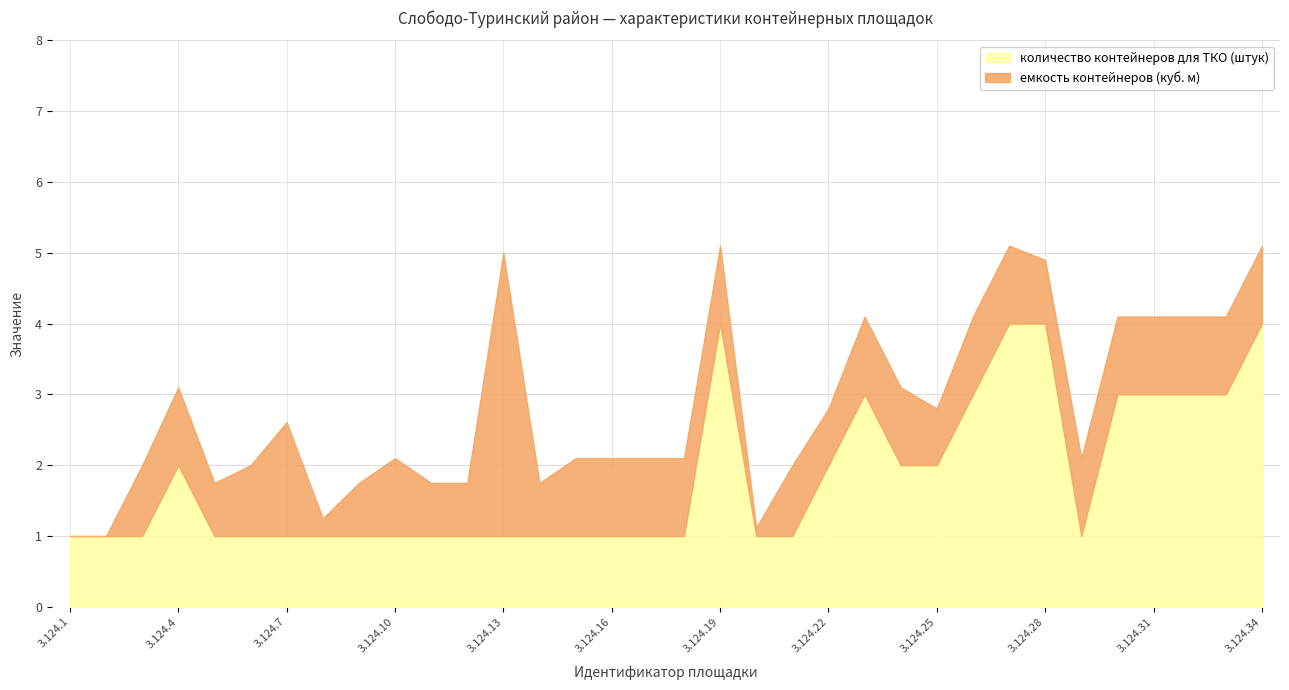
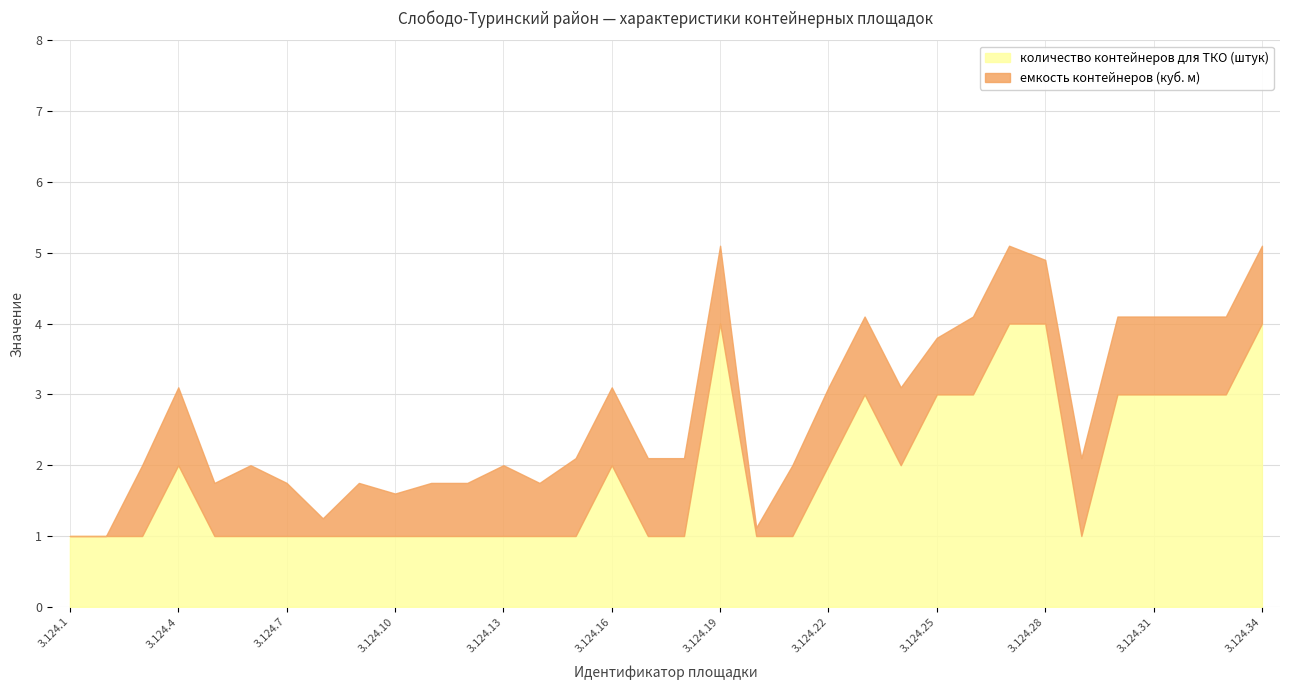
емкость контейнеров (куб. м), 3.124.7: 1.6 -> 0.8
емкость контейнеров (куб. м), 3.124.10: 1.1 -> 0.6
емкость контейнеров (куб. м), 3.124.13: 4 -> 1
количество контейнеров для ТКО (штук), 3.124.16: 1 -> 2
емкость контейнеров (куб. м), 3.124.22: 0.8 -> 1.1
количество контейнеров для ТКО (штук), 3.124.25: 2 -> 3
